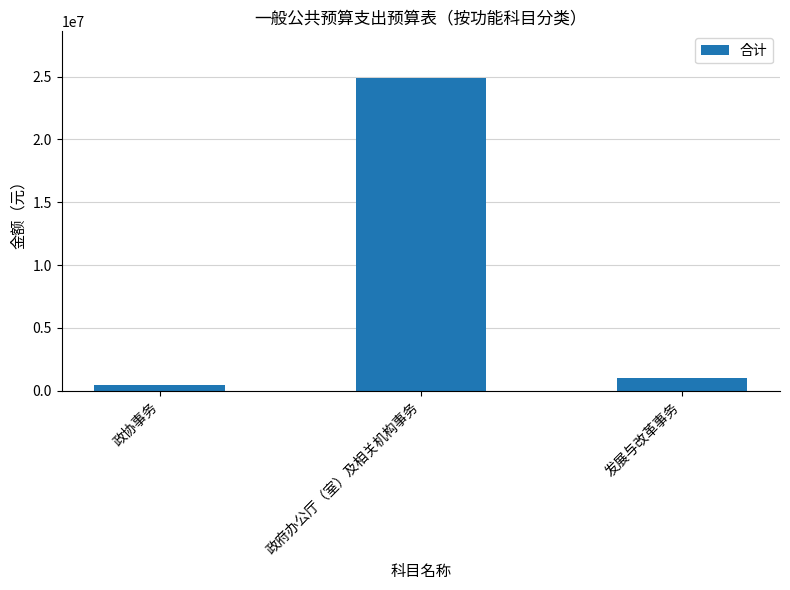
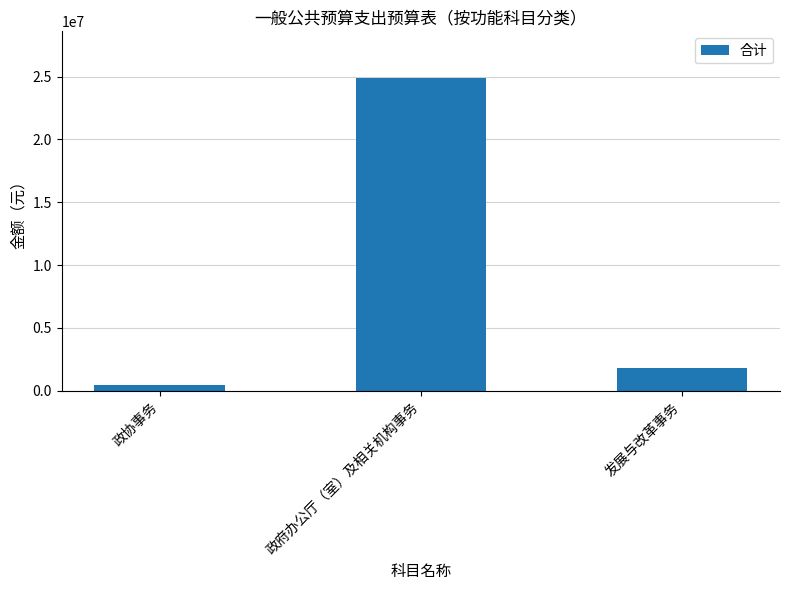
发展与改革事务: 1000000 -> 1800000
